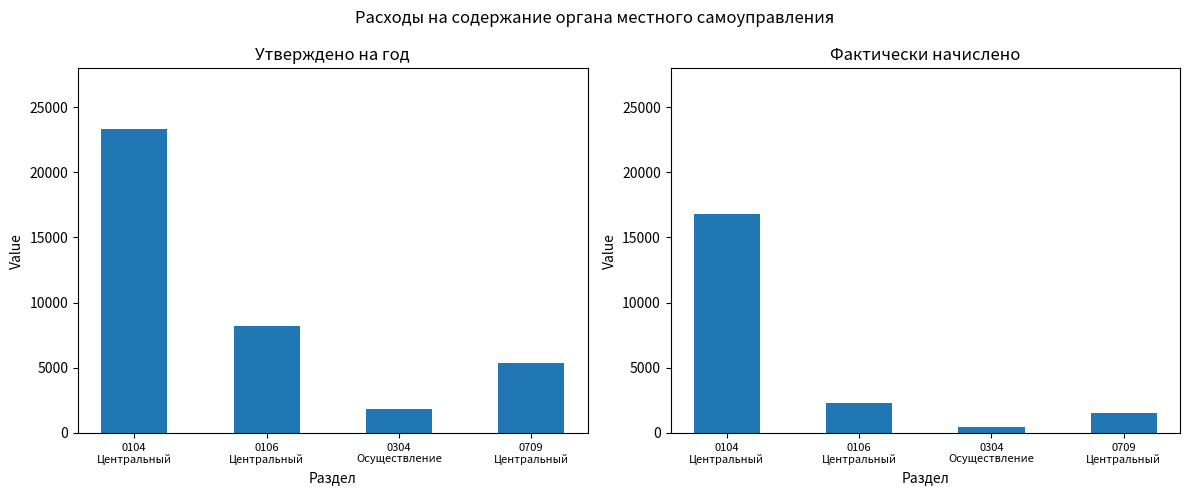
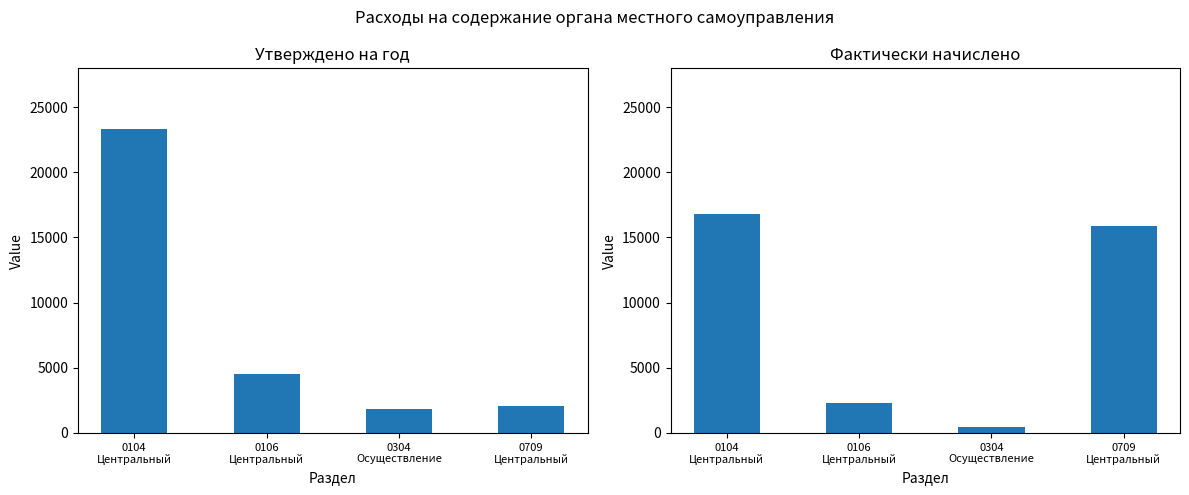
Утверждено на год, 0106 Центральный: 8200 -> 4500
Утверждено на год, 0709 Центральный: 5300 -> 2000
Фактически начислено, 0709 Центральный: 1500 -> 15900
